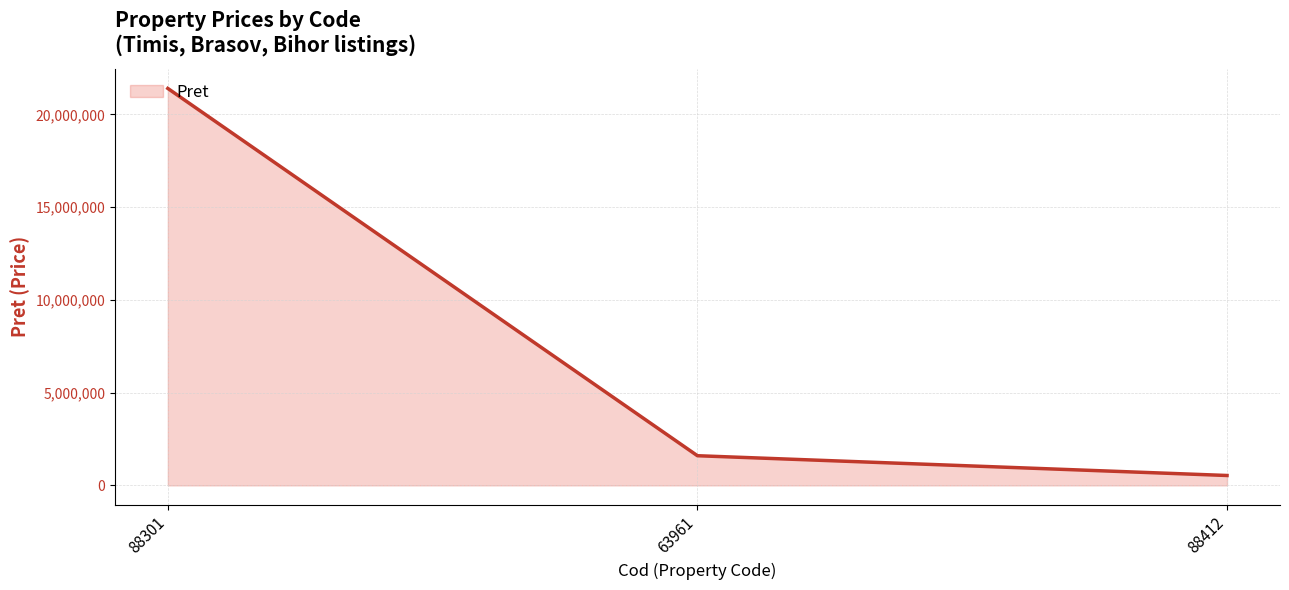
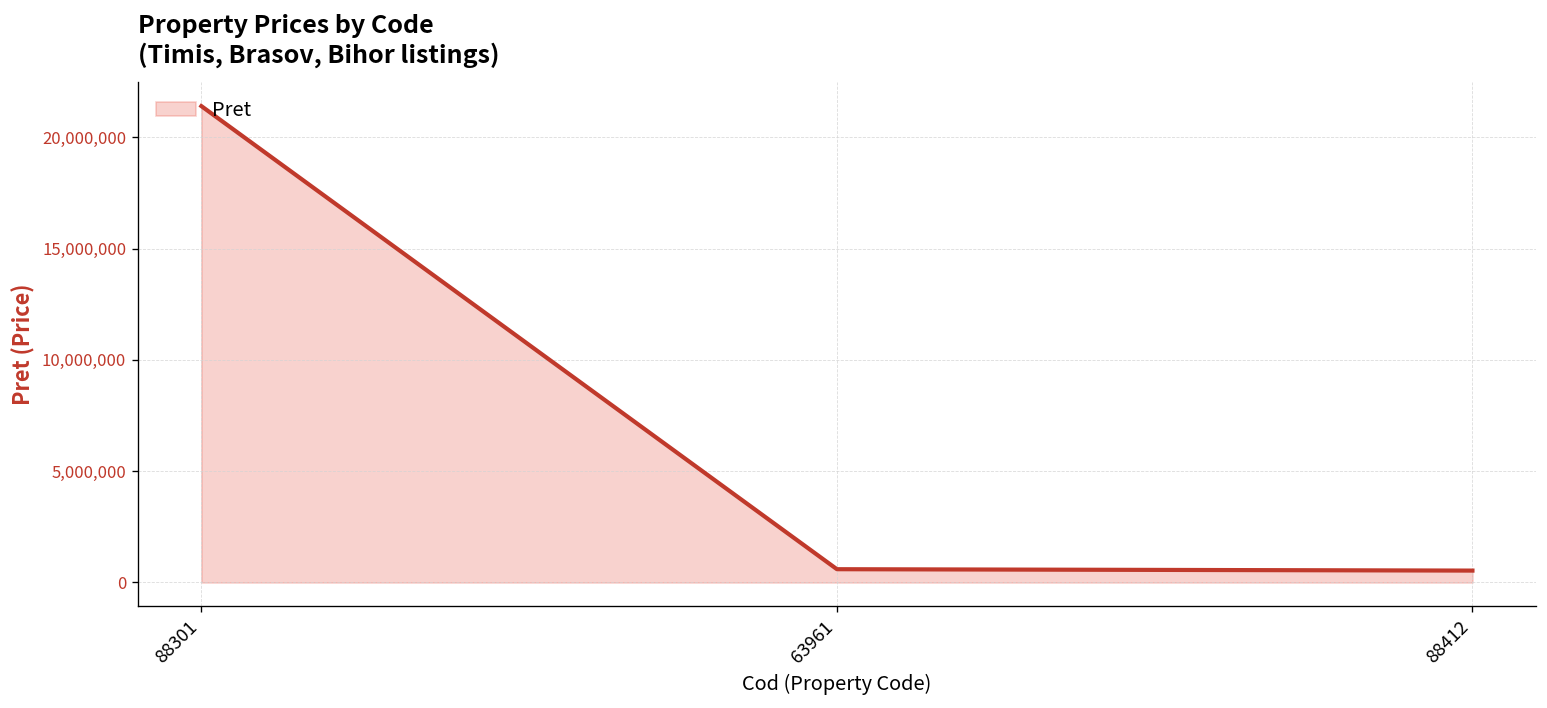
63961: 1,600,000 -> 600,000
